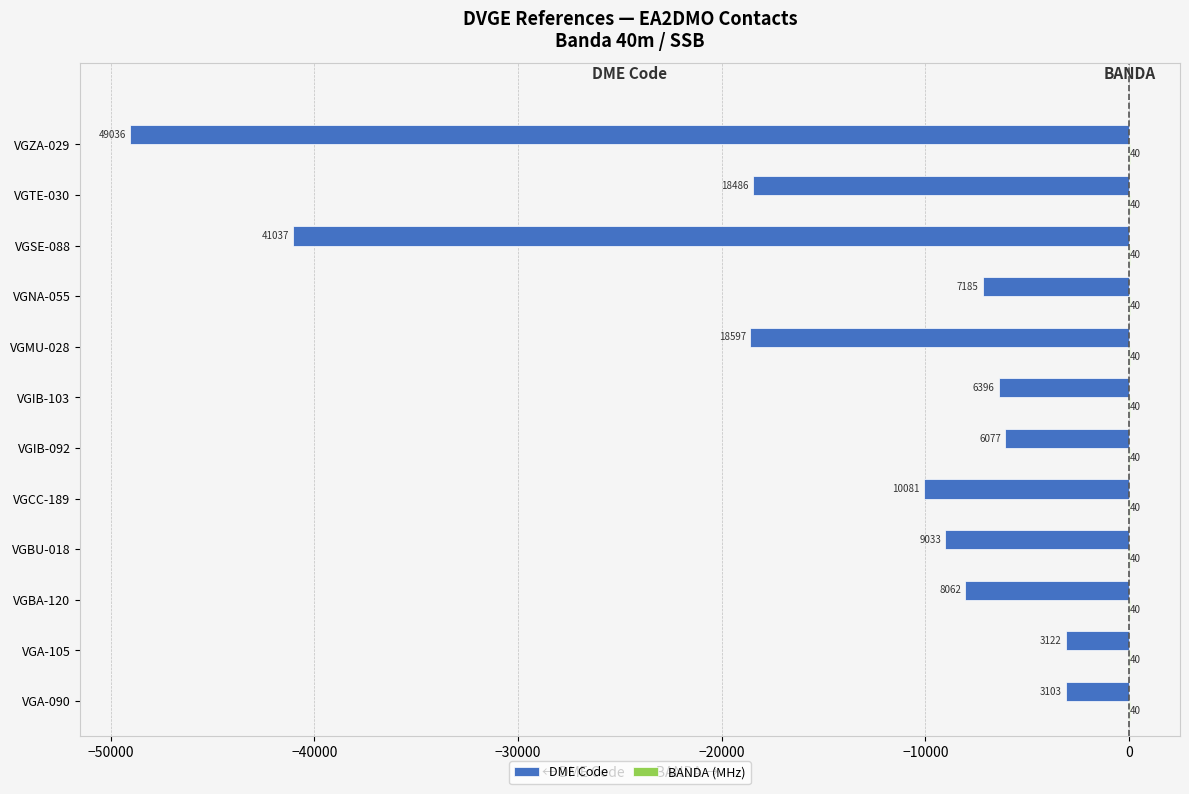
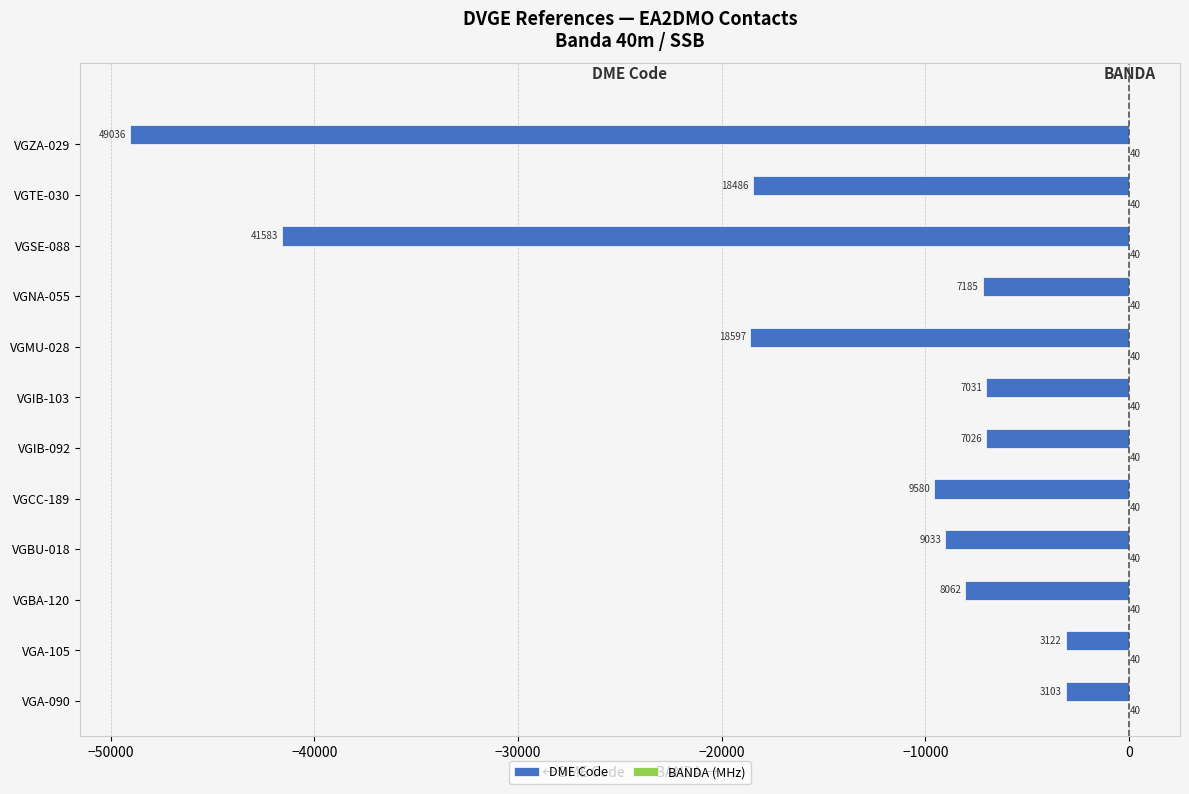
DME Code, VGSE-088: 41037 -> 41583
DME Code, VGIB-103: 6396 -> 7031
DME Code, VGIB-092: 6077 -> 7026
DME Code, VGCC-189: 10081 -> 9580
